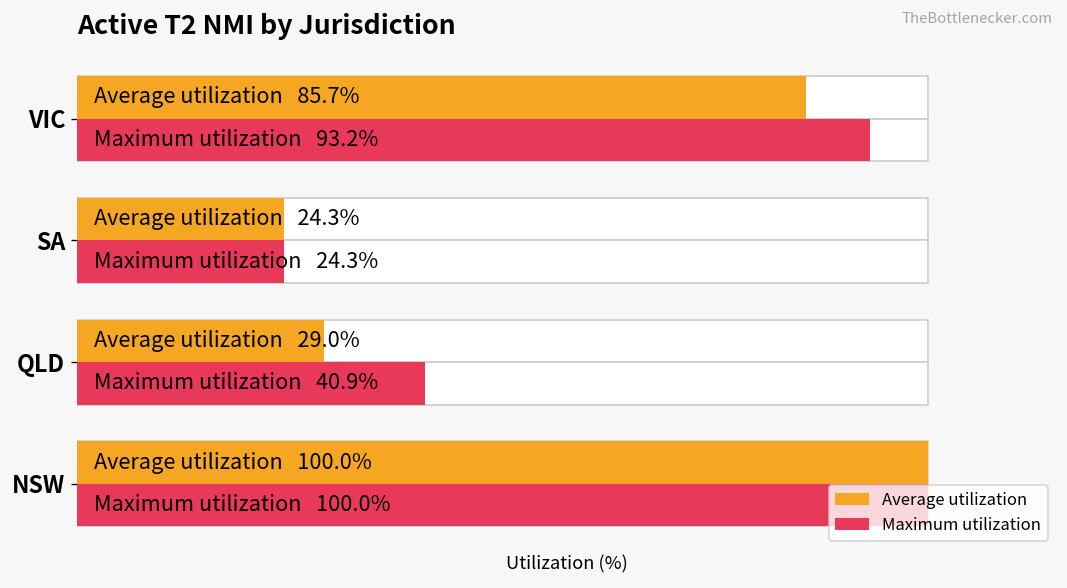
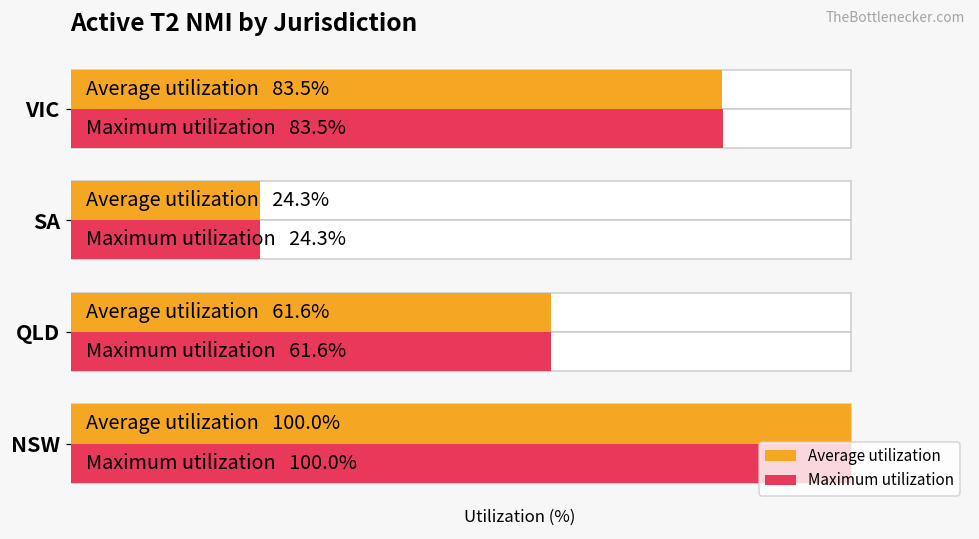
Average utilization, VIC: 85.7% -> 83.5%
Maximum utilization, VIC: 93.2% -> 83.5%
Average utilization, QLD: 29.0% -> 61.6%
Maximum utilization, QLD: 40.9% -> 61.6%
